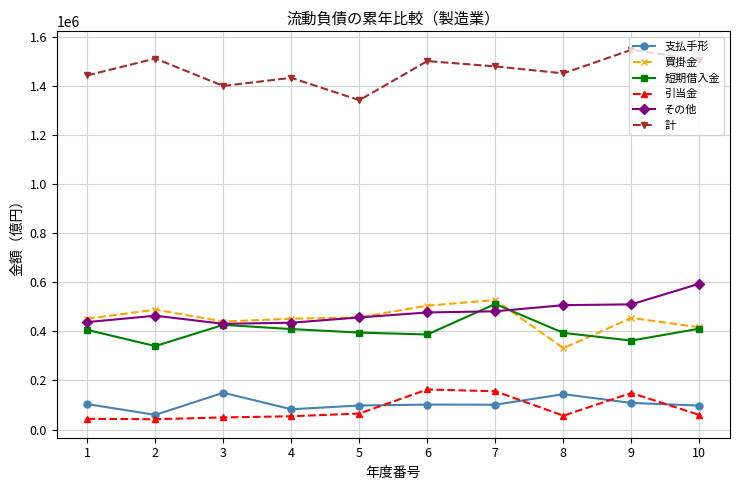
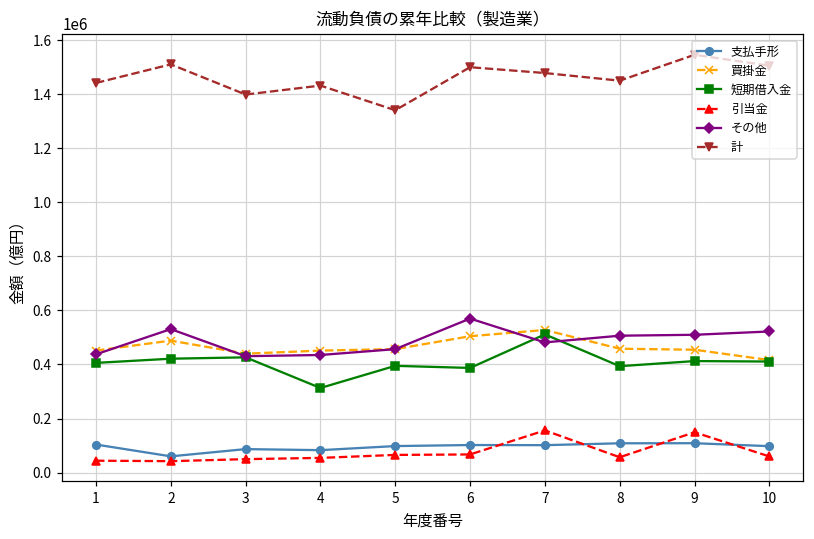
短期借入金, 2: 340000 -> 420000
その他, 2: 460000 -> 530000
支払手形, 3: 150000 -> 90000
短期借入金, 4: 410000 -> 310000
引当金, 6: 160000 -> 70000
その他, 6: 480000 -> 570000
支払手形, 8: 140000 -> 110000
買掛金, 8: 330000 -> 460000
短期借入金, 9: 360000 -> 410000
その他, 10: 590000 -> 520000
